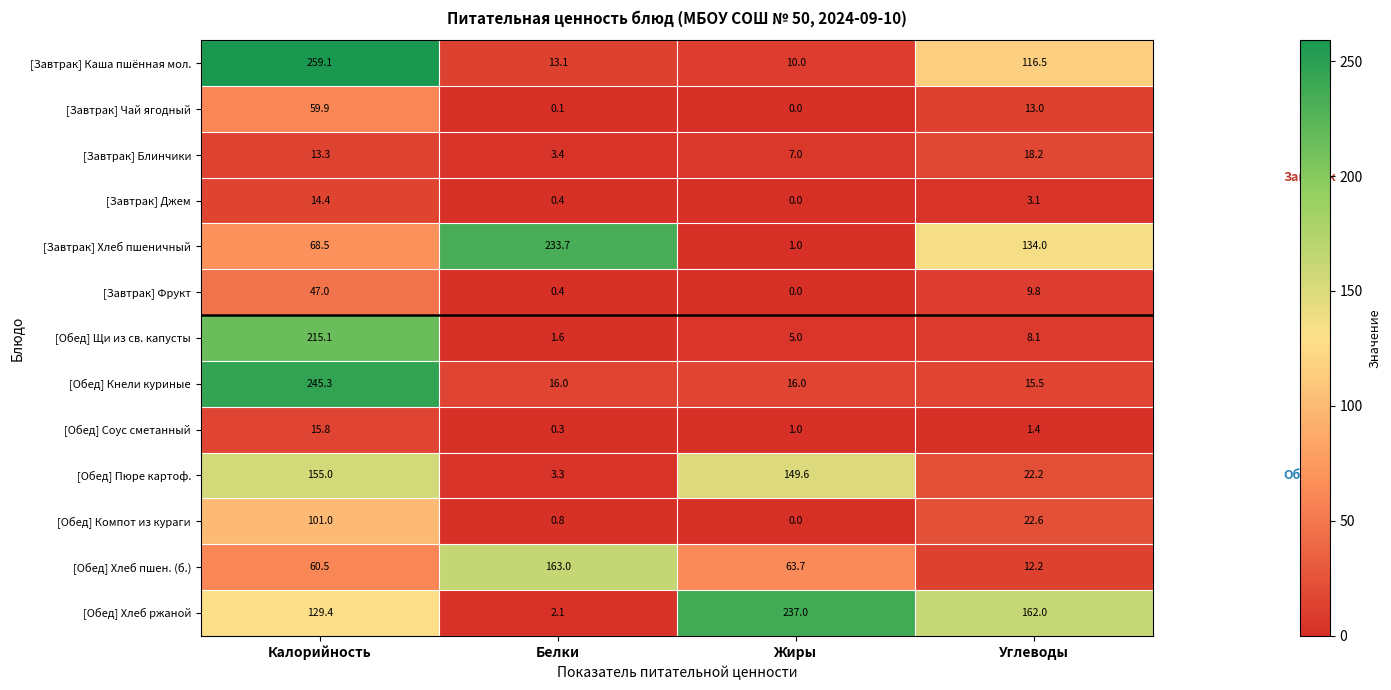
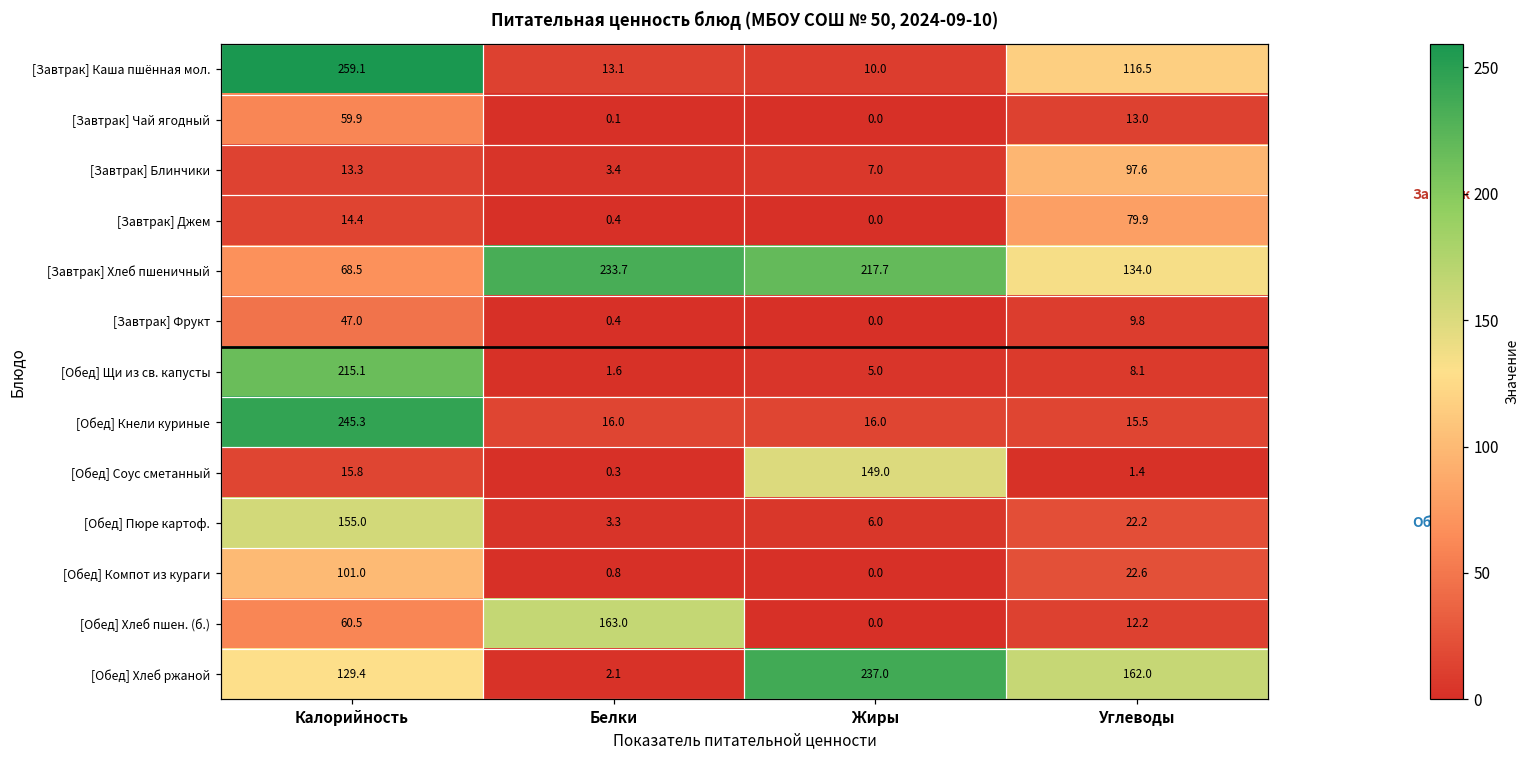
[Завтрак] Блинчики, Углеводы: 18.2 -> 97.6
[Завтрак] Джем, Углеводы: 3.1 -> 79.9
[Завтрак] Хлеб пшеничный, Жиры: 1.0 -> 217.7
[Обед] Соус сметанный, Жиры: 1.0 -> 149.0
[Обед] Пюре картоф., Жиры: 149.6 -> 6.0
[Обед] Хлеб пшен. (б.), Жиры: 63.7 -> 0.0
